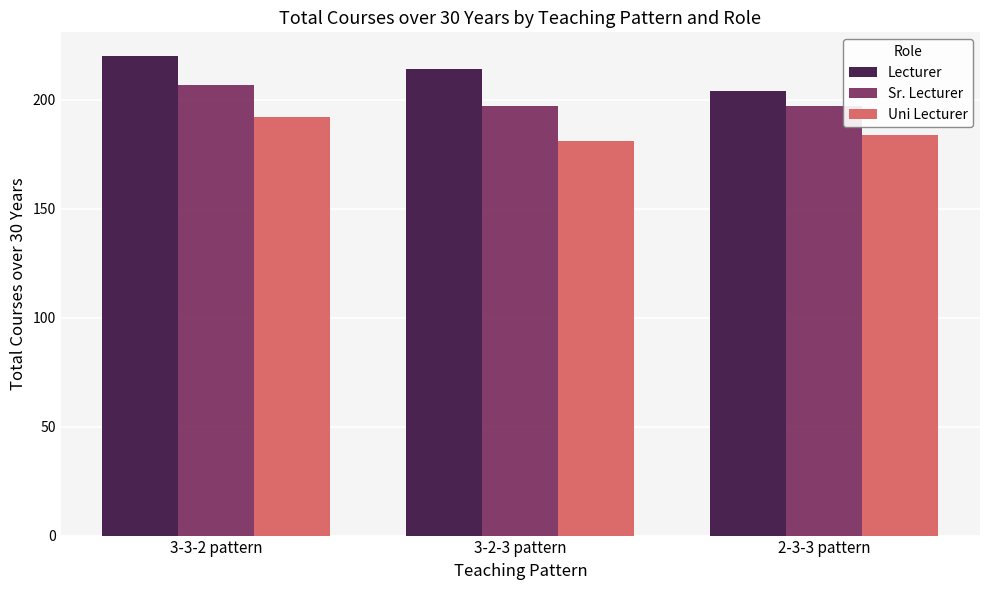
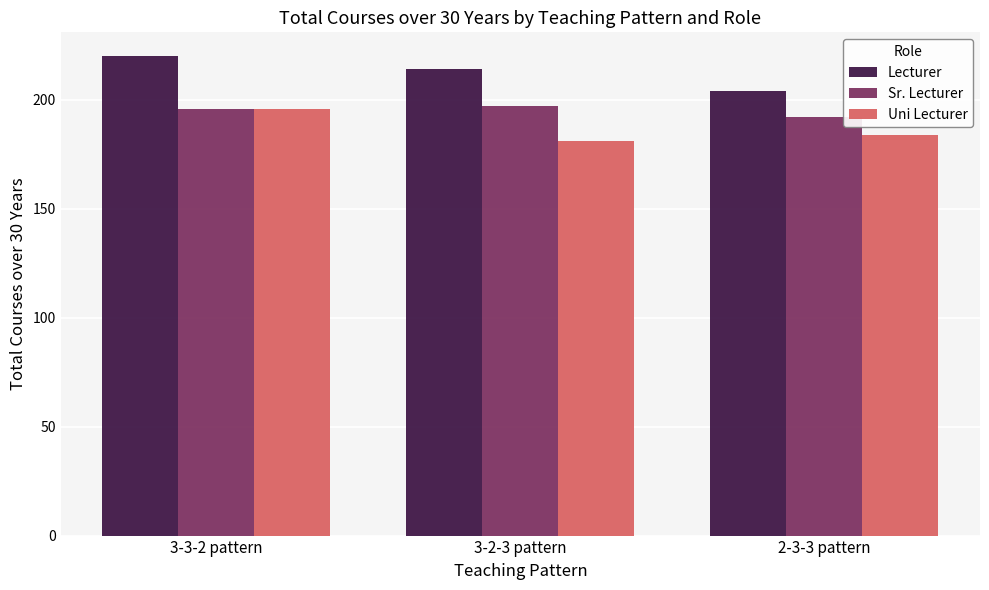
Sr. Lecturer, 3-3-2 pattern: 207 -> 196
Uni Lecturer, 3-3-2 pattern: 192 -> 196
Sr. Lecturer, 2-3-3 pattern: 197 -> 192
